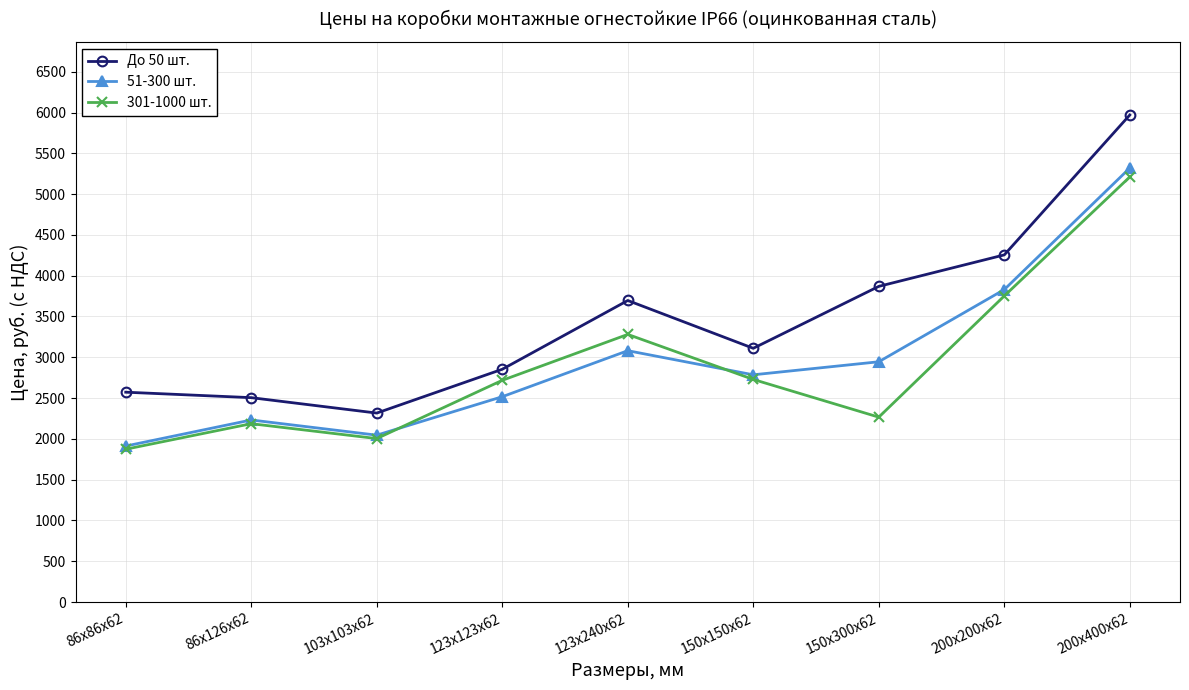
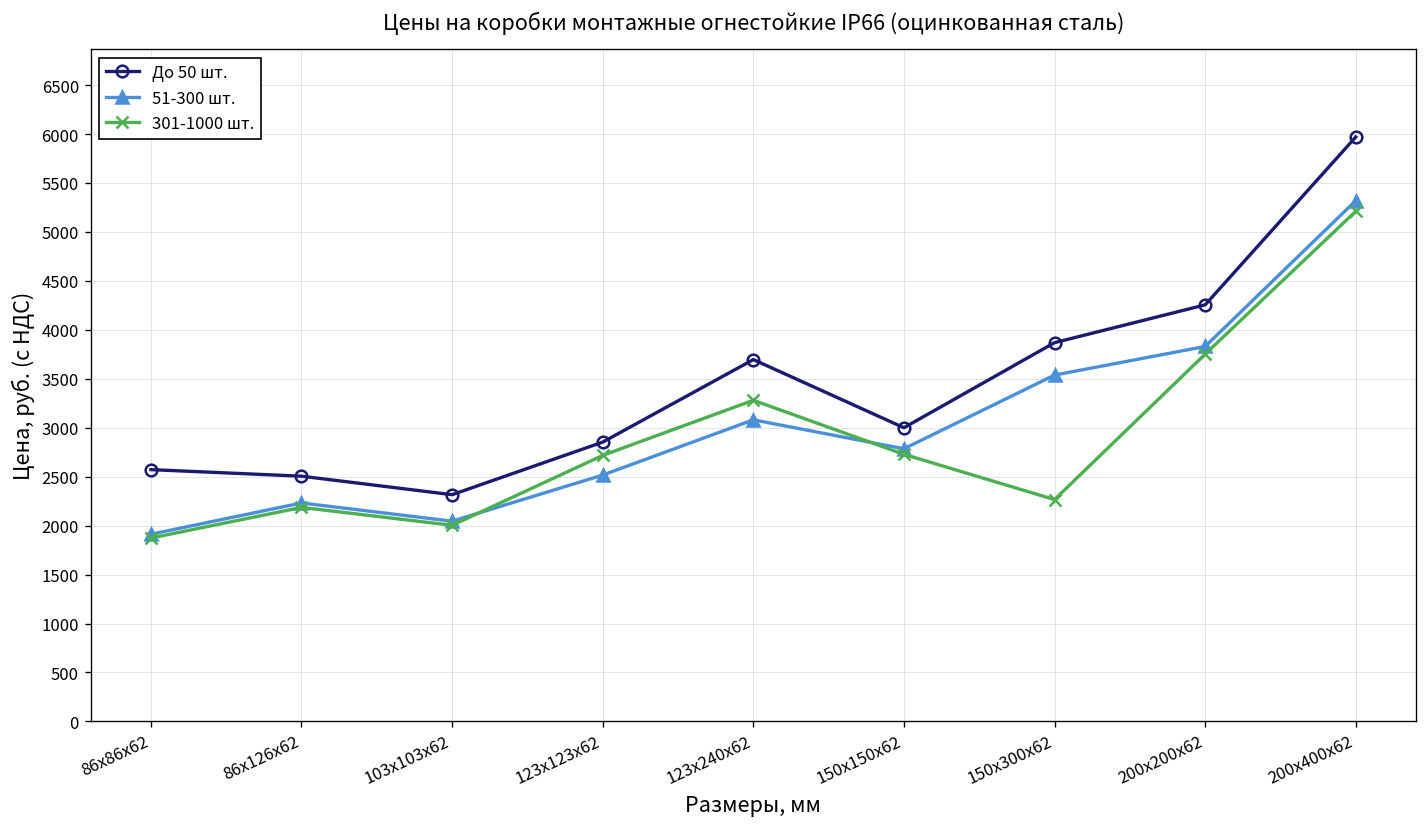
До 50 шт., 150х150х62: 3100 -> 3000
51-300 шт., 150х300х62: 2900 -> 3500
